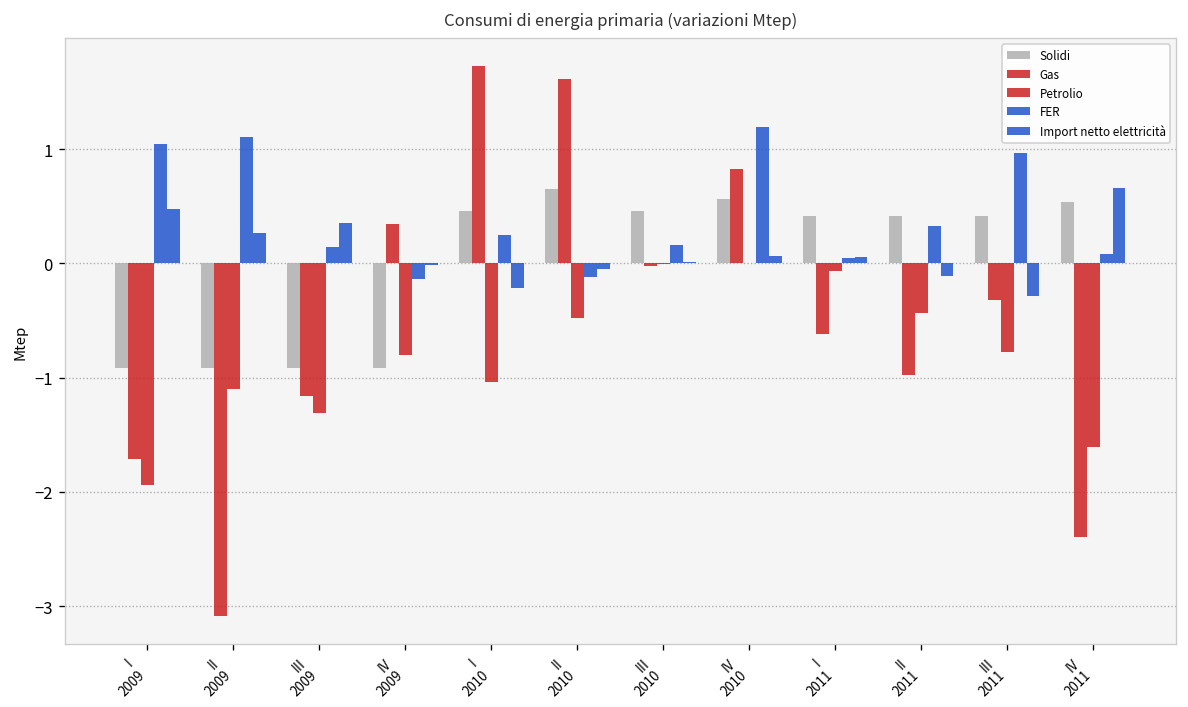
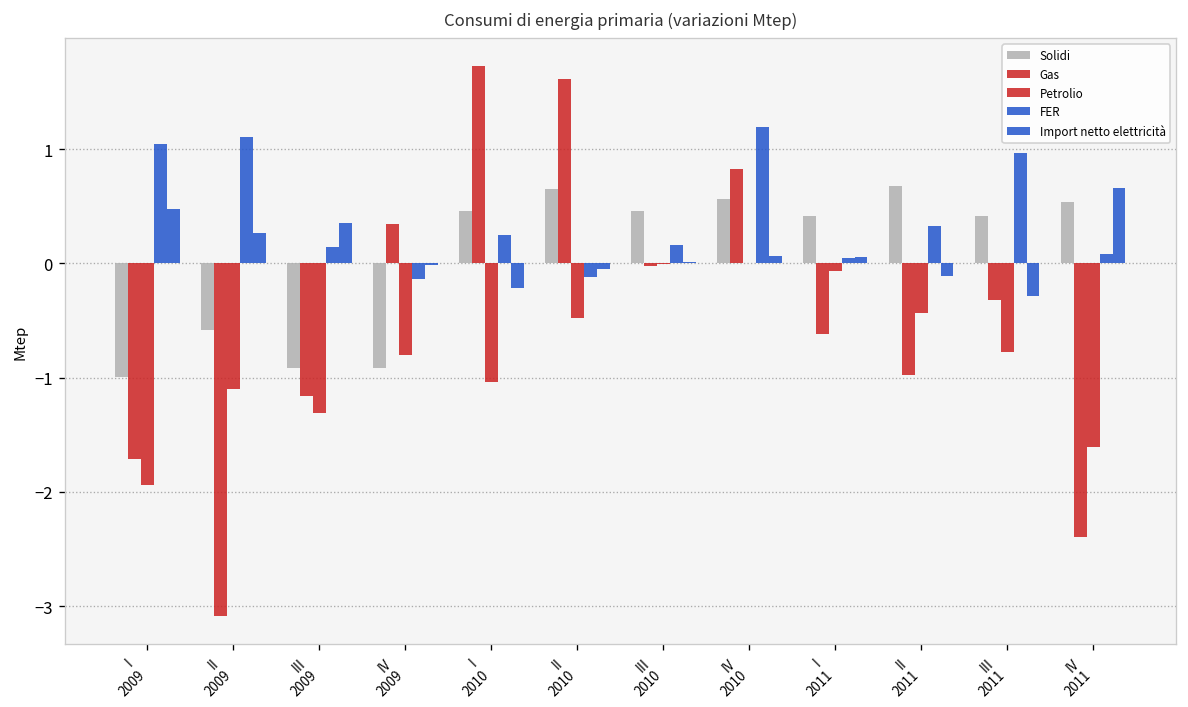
Solidi, I 2009: -0.9 -> -1.0
Solidi, II 2009: -0.9 -> -0.6
Solidi, II 2011: 0.4 -> 0.7
